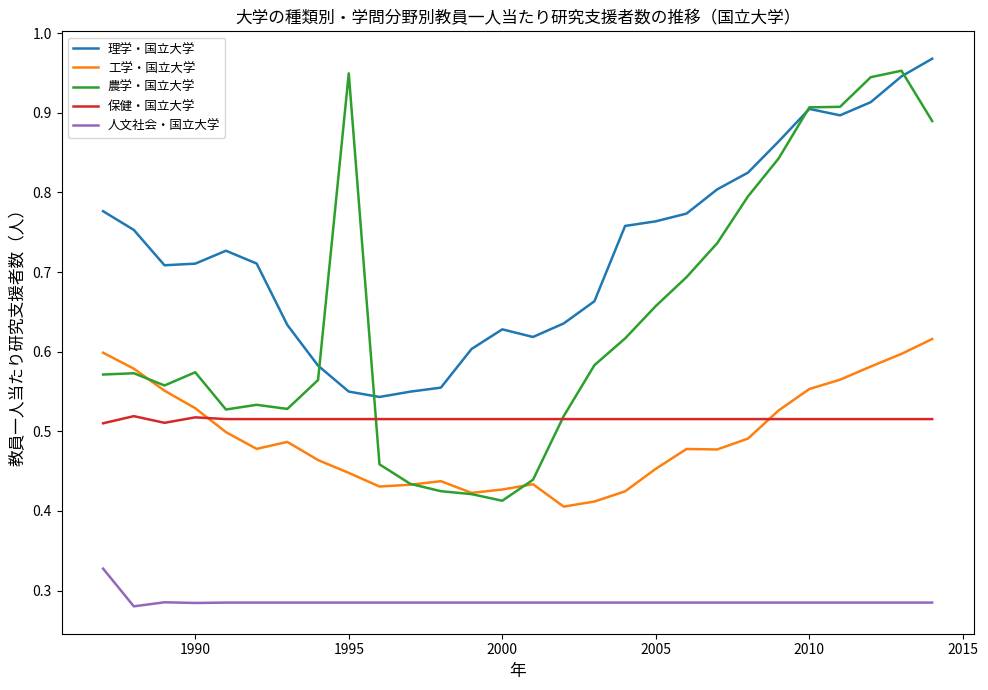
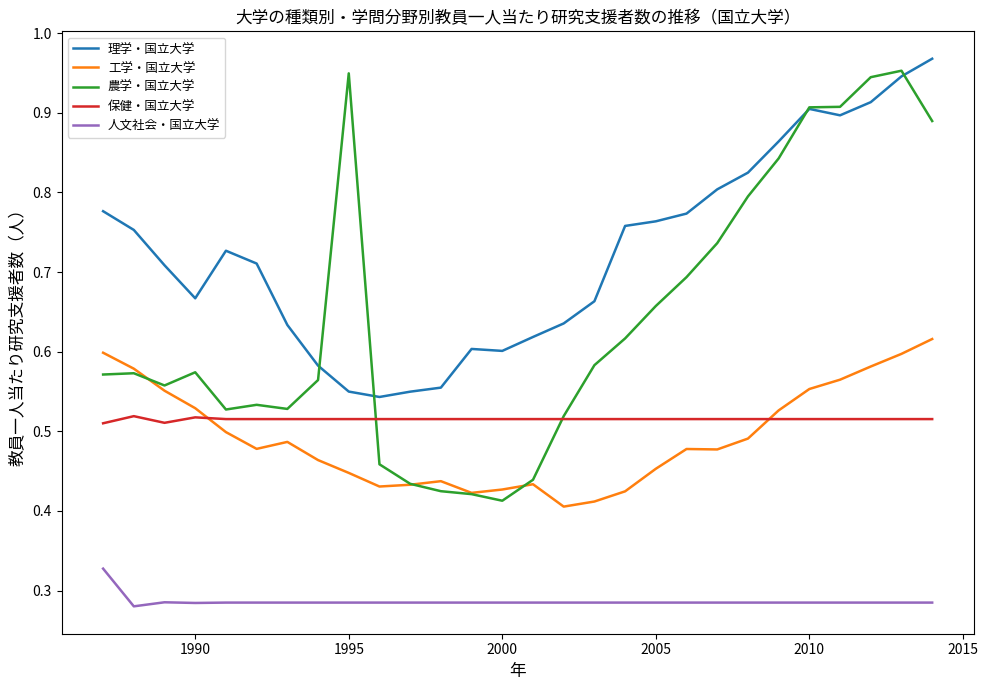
理学・国立大学, 1990: 0.71 -> 0.67
理学・国立大学, 2000: 0.63 -> 0.60
